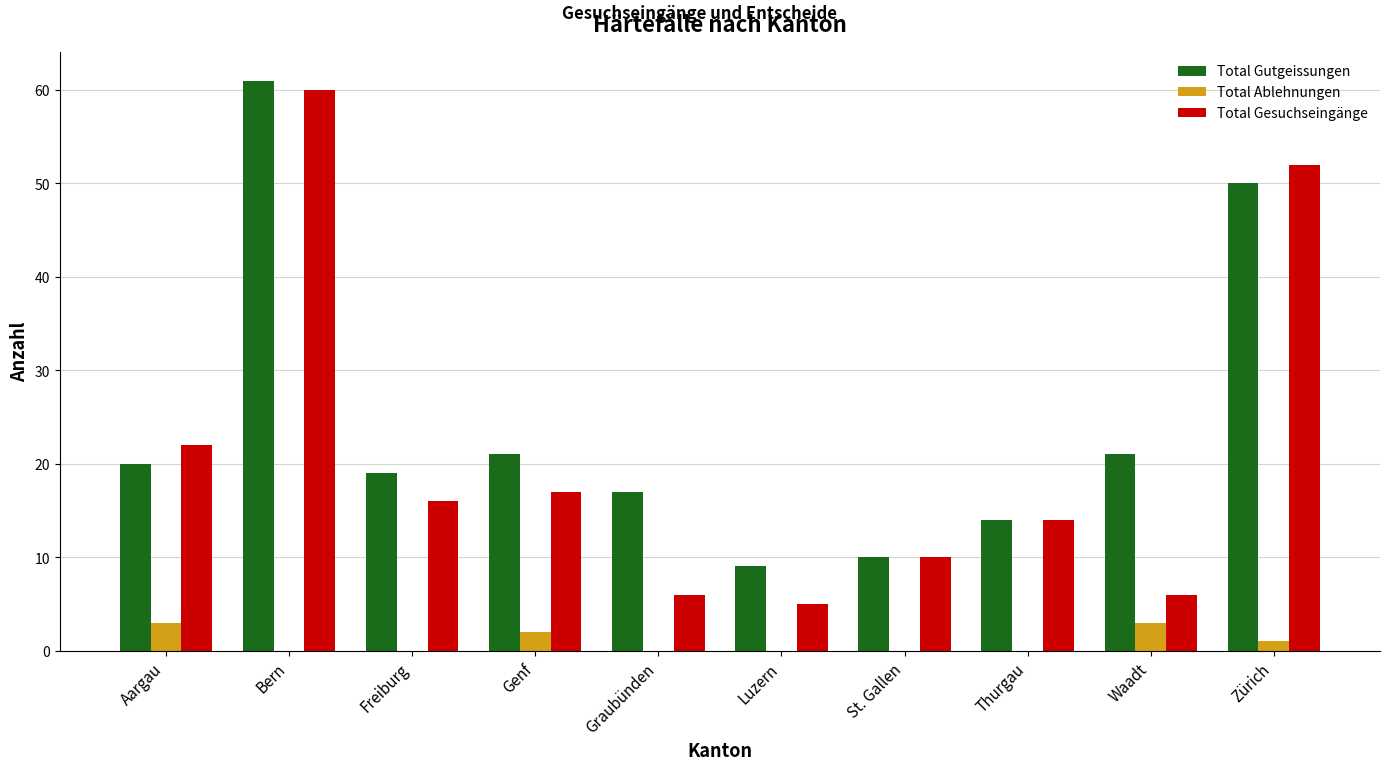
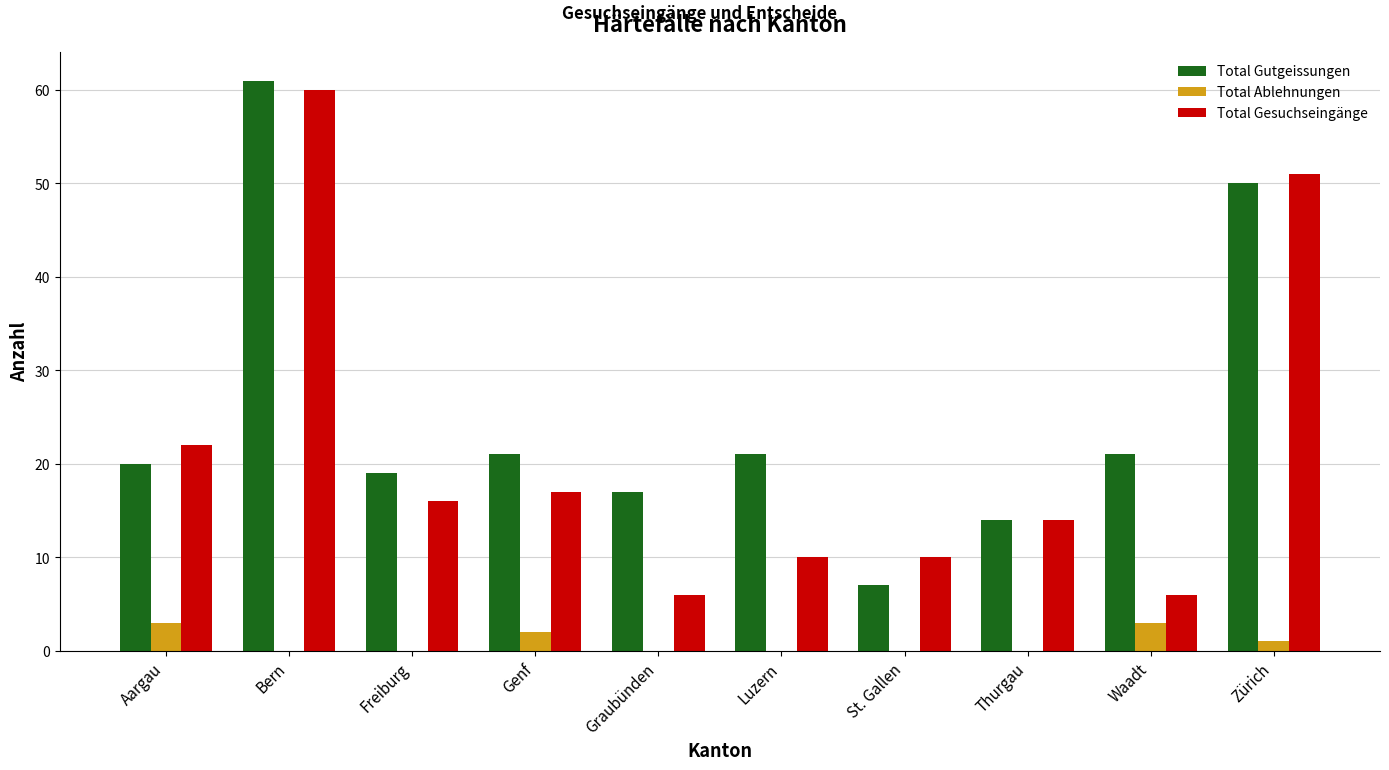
Total Gutgeissungen, Luzern: 9 -> 21
Total Gesuchseingänge, Luzern: 5 -> 10
Total Gutgeissungen, St. Gallen: 10 -> 7
Total Gesuchseingänge, Zürich: 52 -> 51
